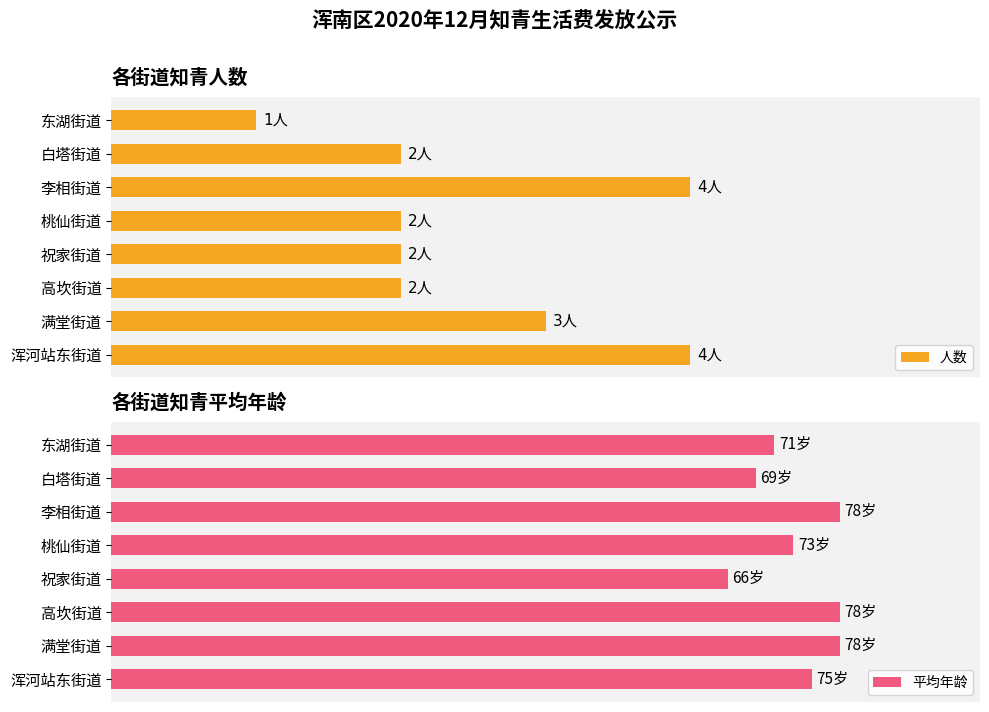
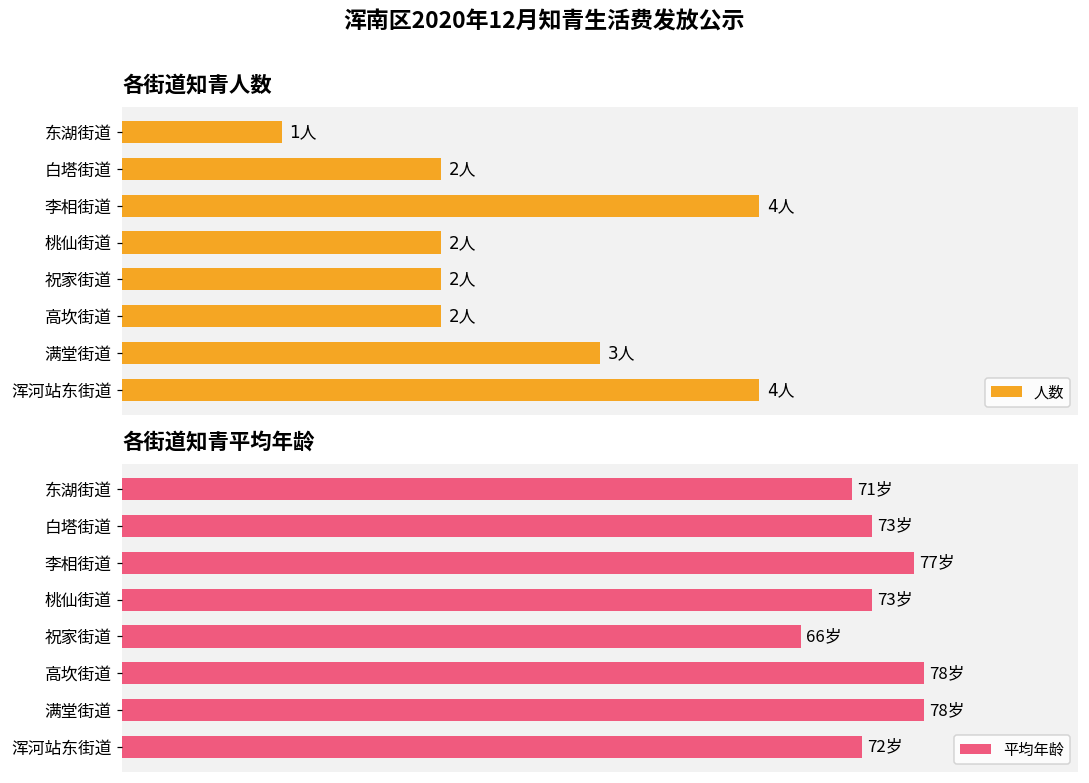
各街道知青平均年龄, 白塔街道: 69岁 -> 73岁
各街道知青平均年龄, 李相街道: 78岁 -> 77岁
各街道知青平均年龄, 浑河站东街道: 75岁 -> 72岁
